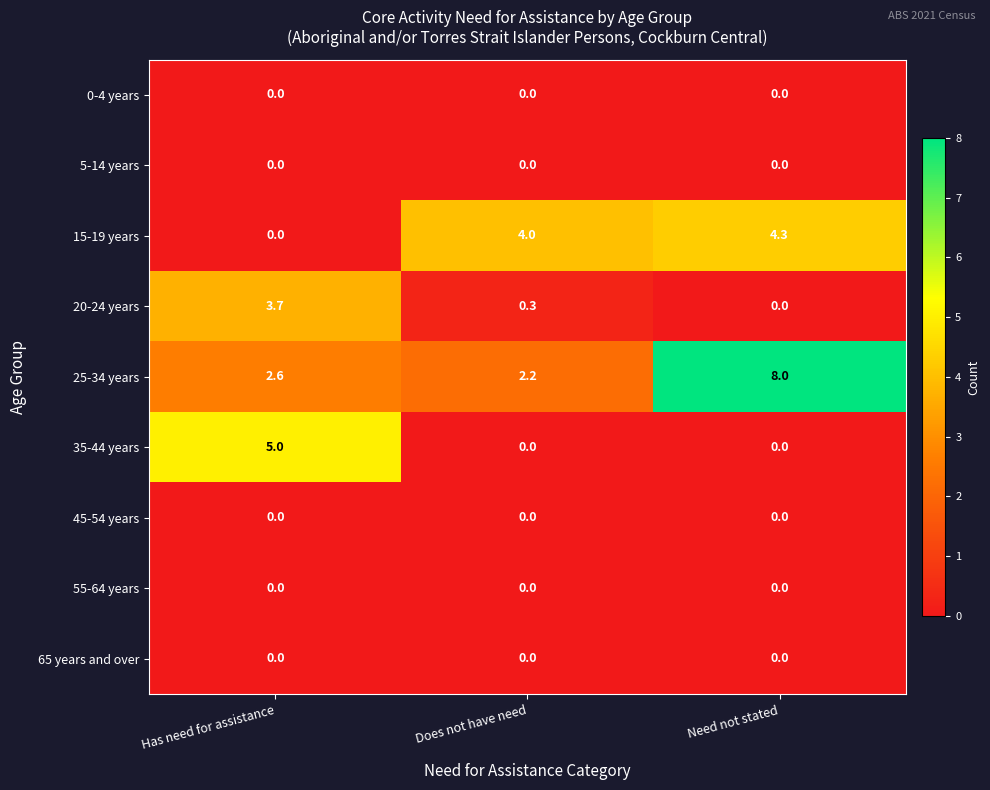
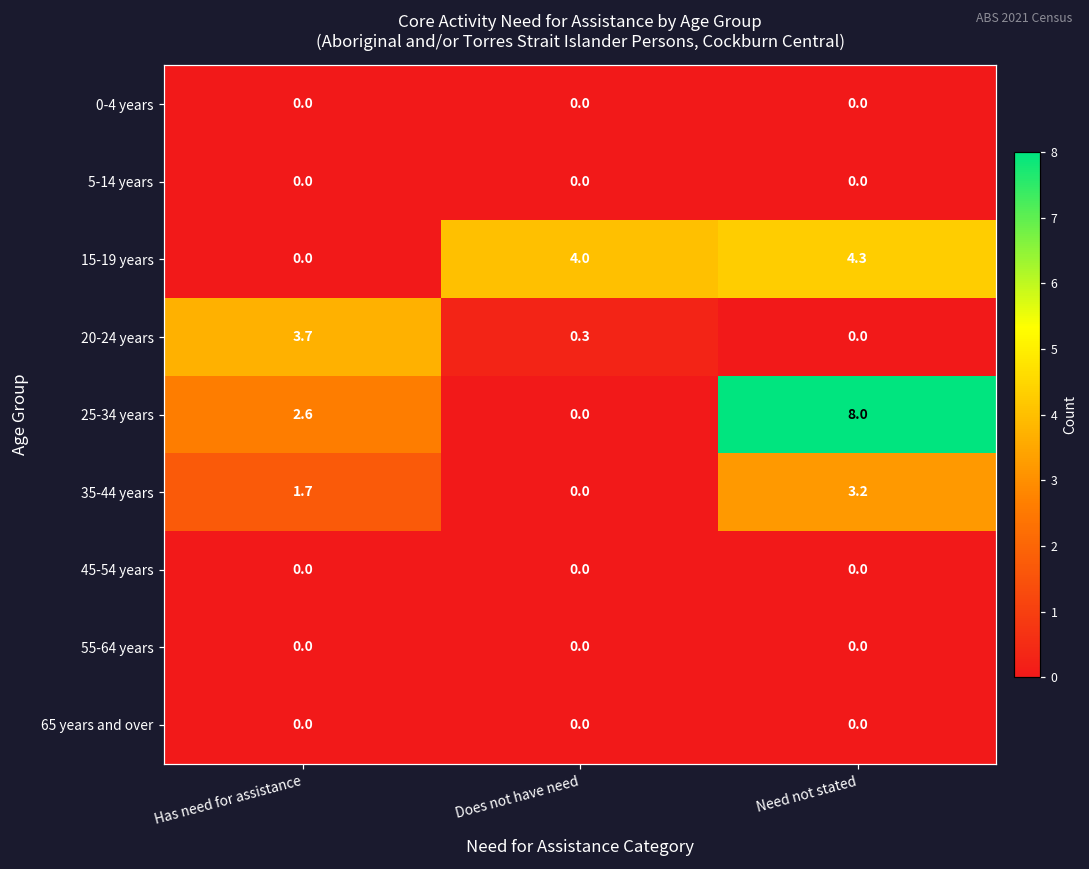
25-34 years, Does not have need: 2.2 -> 0.0
35-44 years, Has need for assistance: 5.0 -> 1.7
35-44 years, Need not stated: 0.0 -> 3.2
